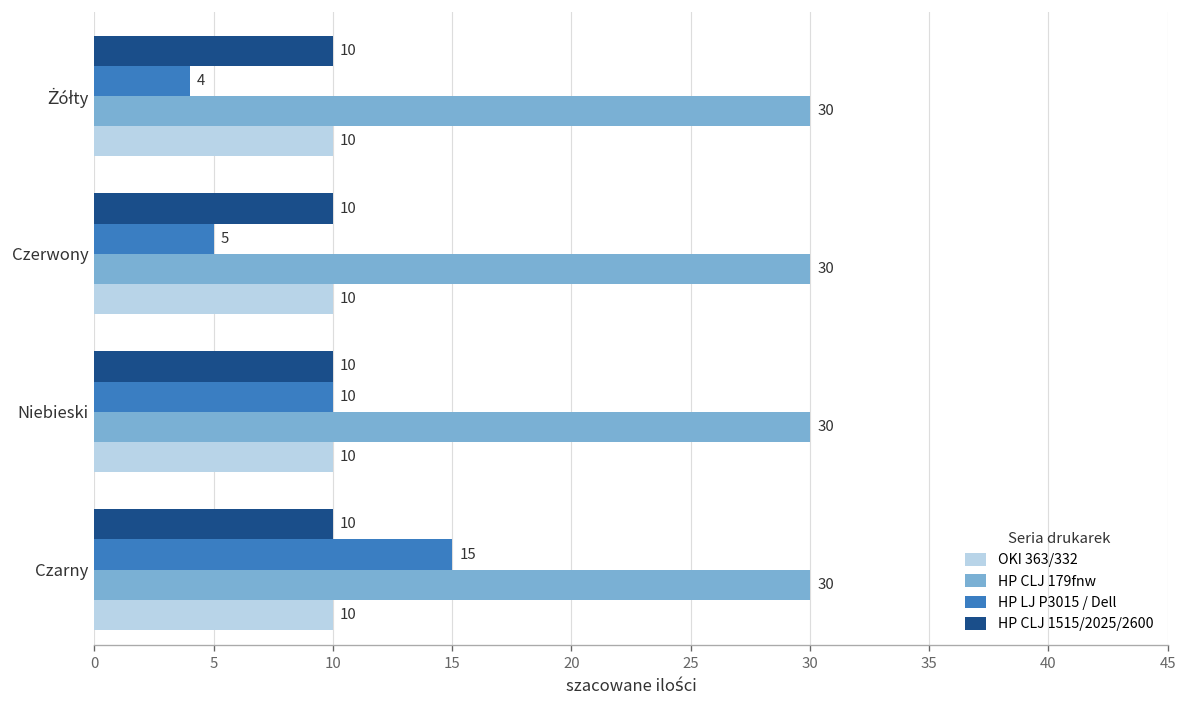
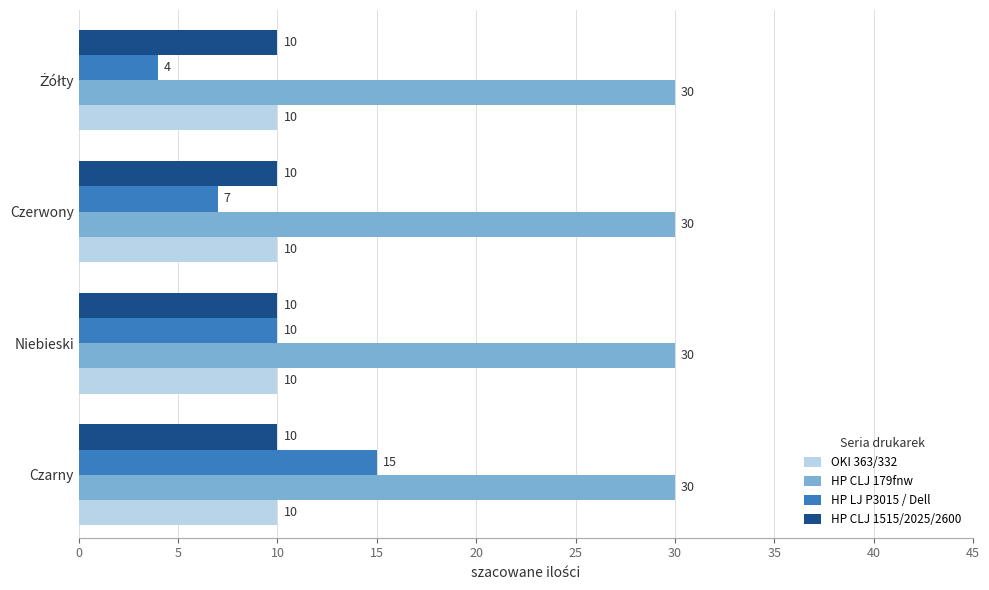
HP LJ P3015 / Dell, Czerwony: 5 -> 7
